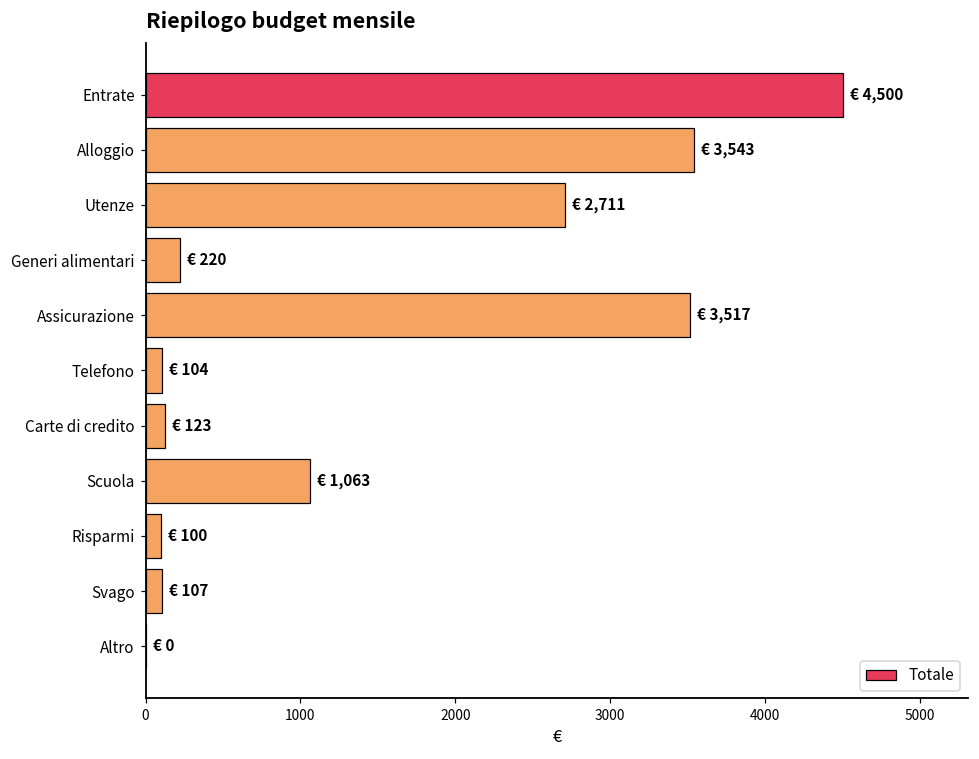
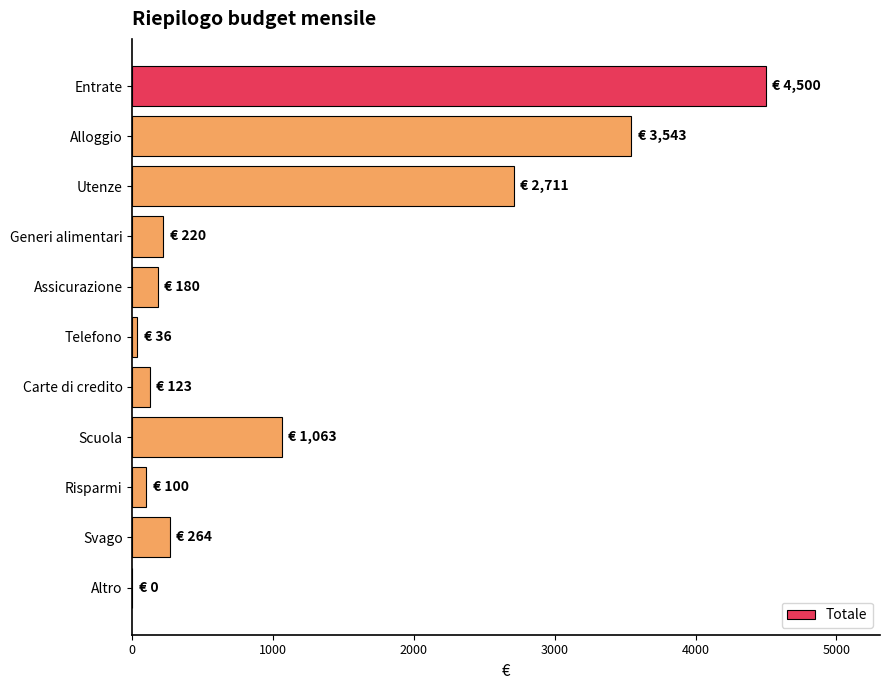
Assicurazione: 3,517 -> 180
Telefono: 104 -> 36
Svago: 107 -> 264
